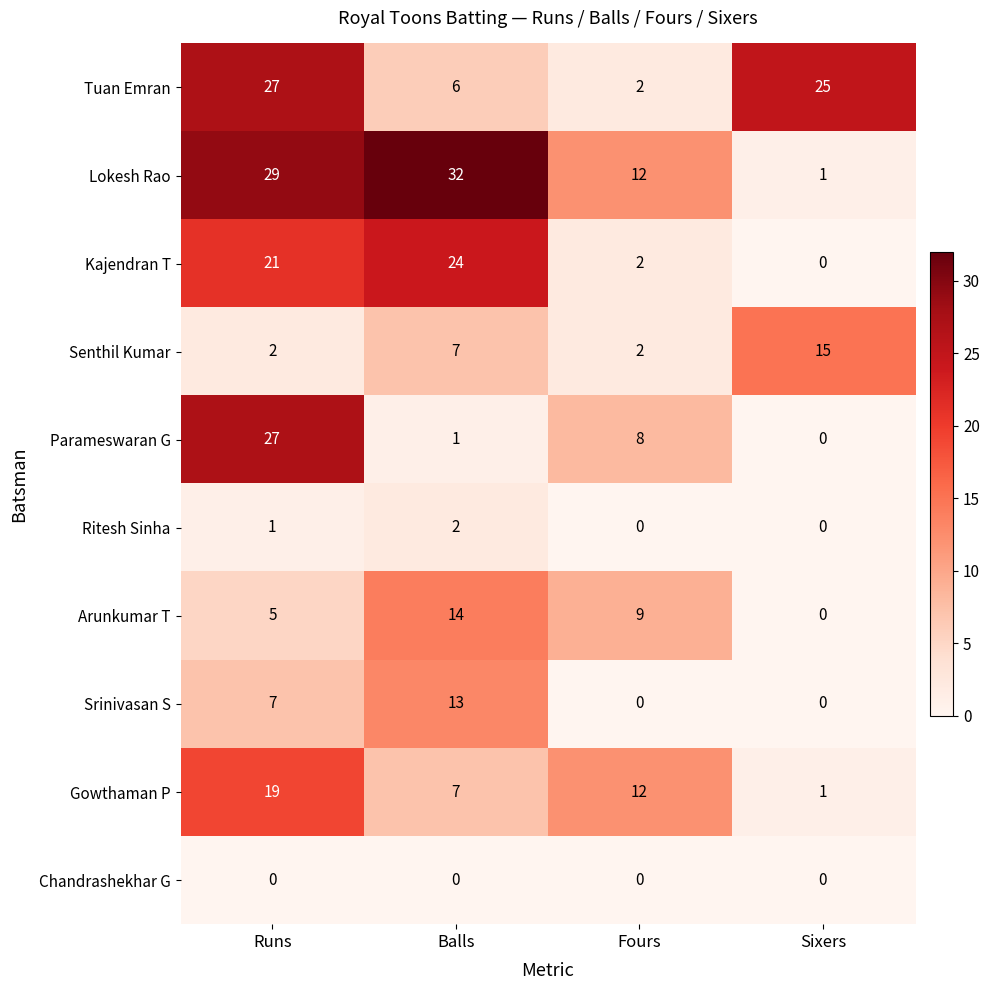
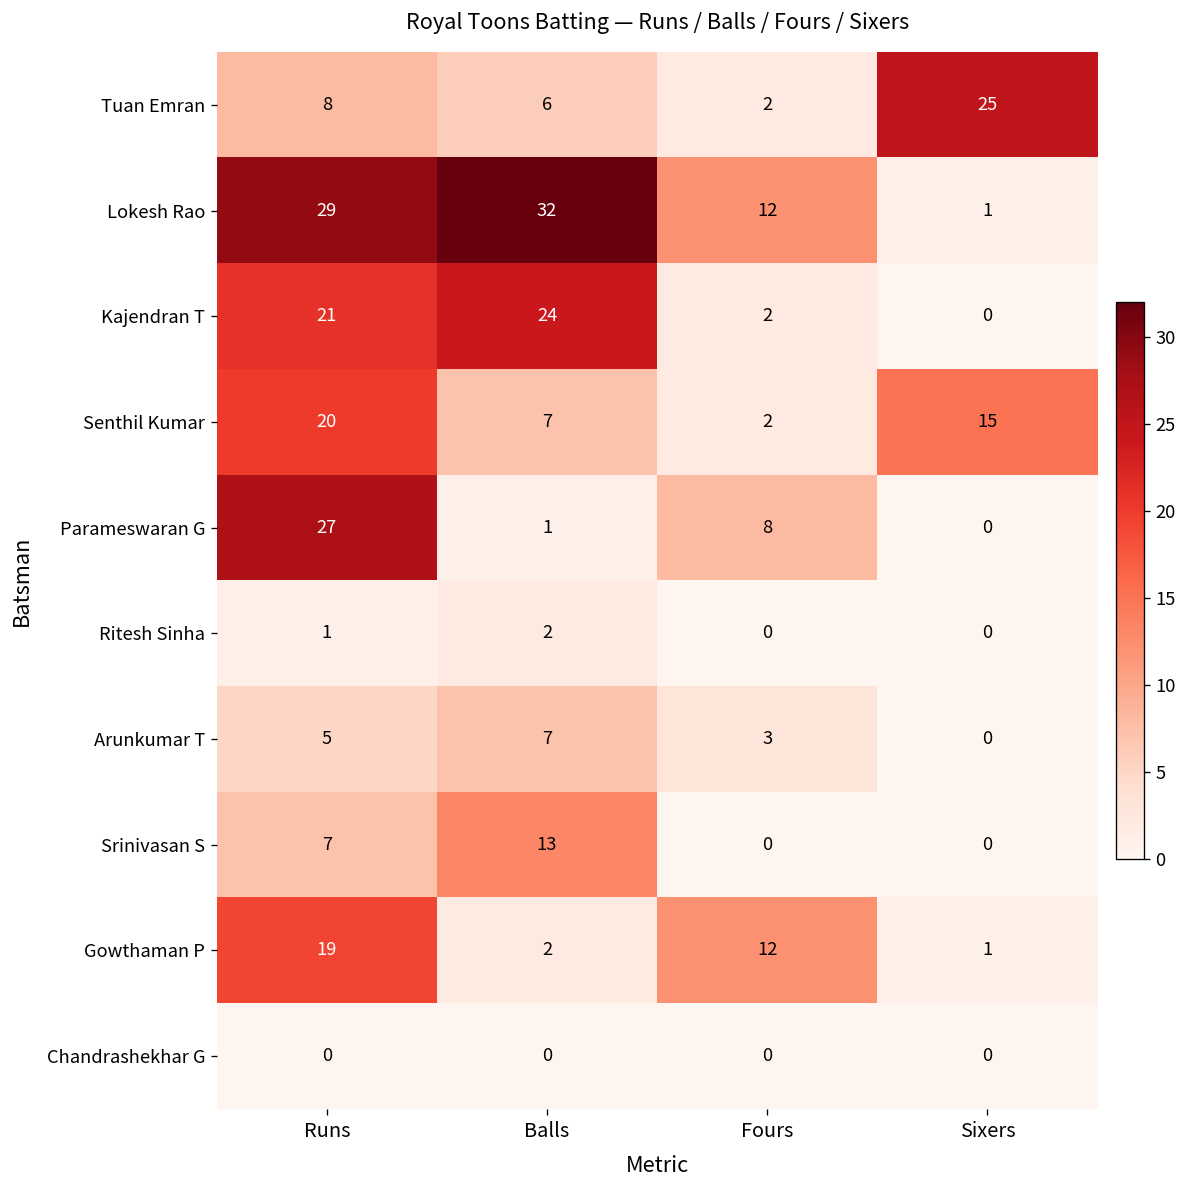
Tuan Emran, Runs: 27 -> 8
Senthil Kumar, Runs: 2 -> 20
Arunkumar T, Balls: 14 -> 7
Arunkumar T, Fours: 9 -> 3
Gowthaman P, Balls: 7 -> 2
